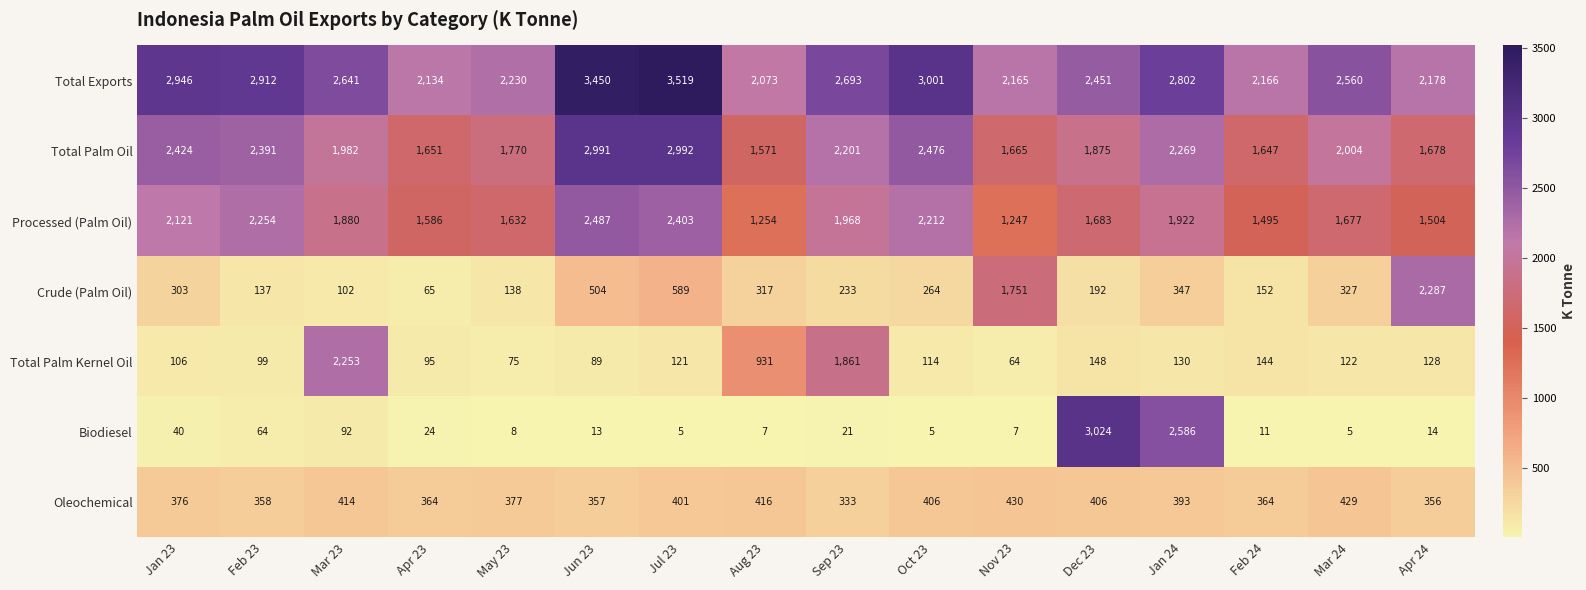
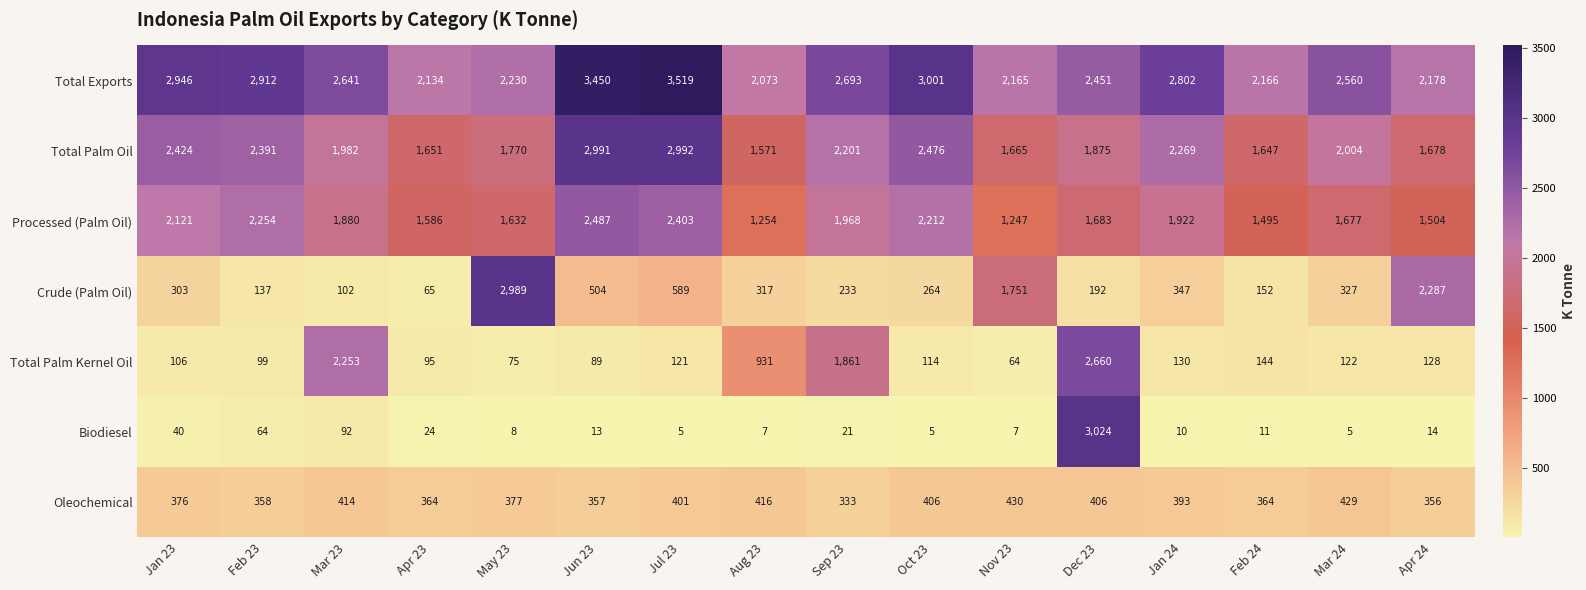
Crude (Palm Oil), May 23: 138 -> 2,989
Total Palm Kernel Oil, Dec 23: 148 -> 2,660
Biodiesel, Jan 24: 2,586 -> 10
